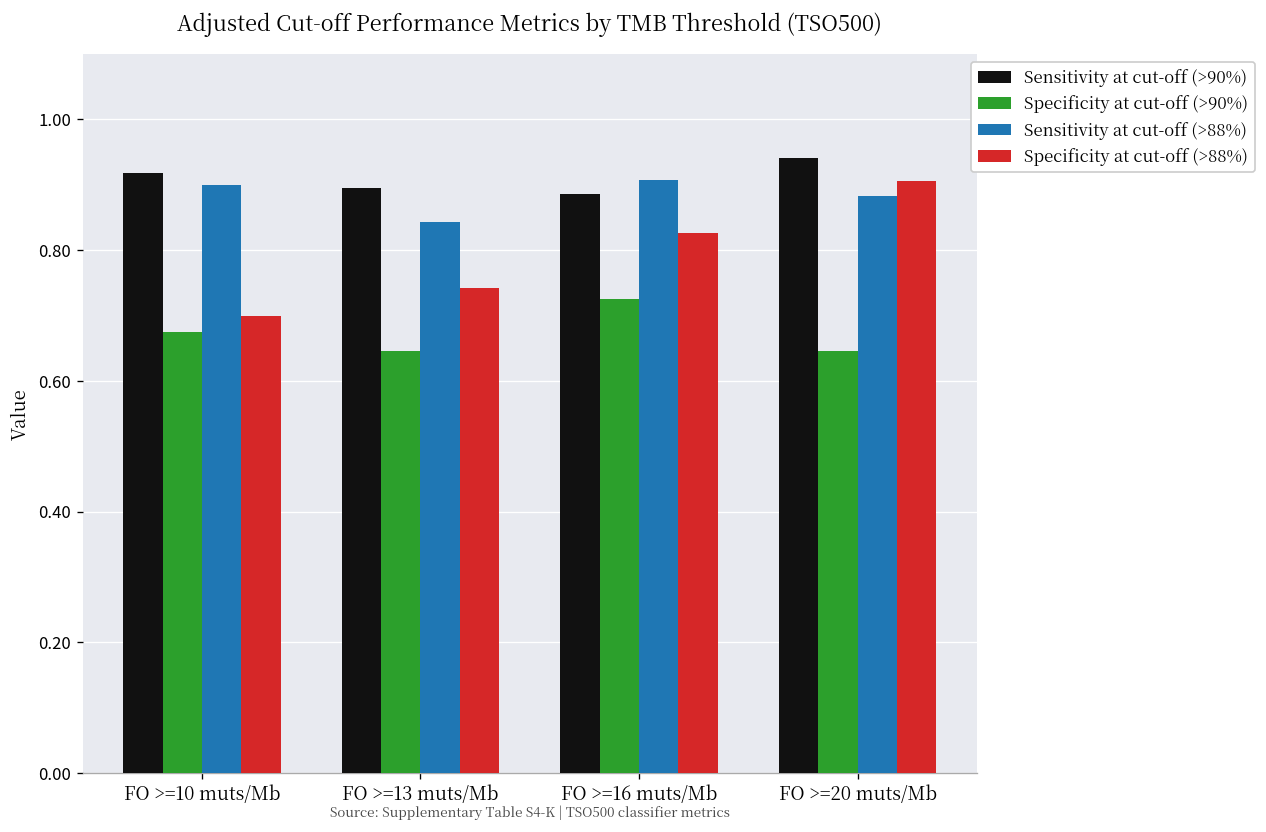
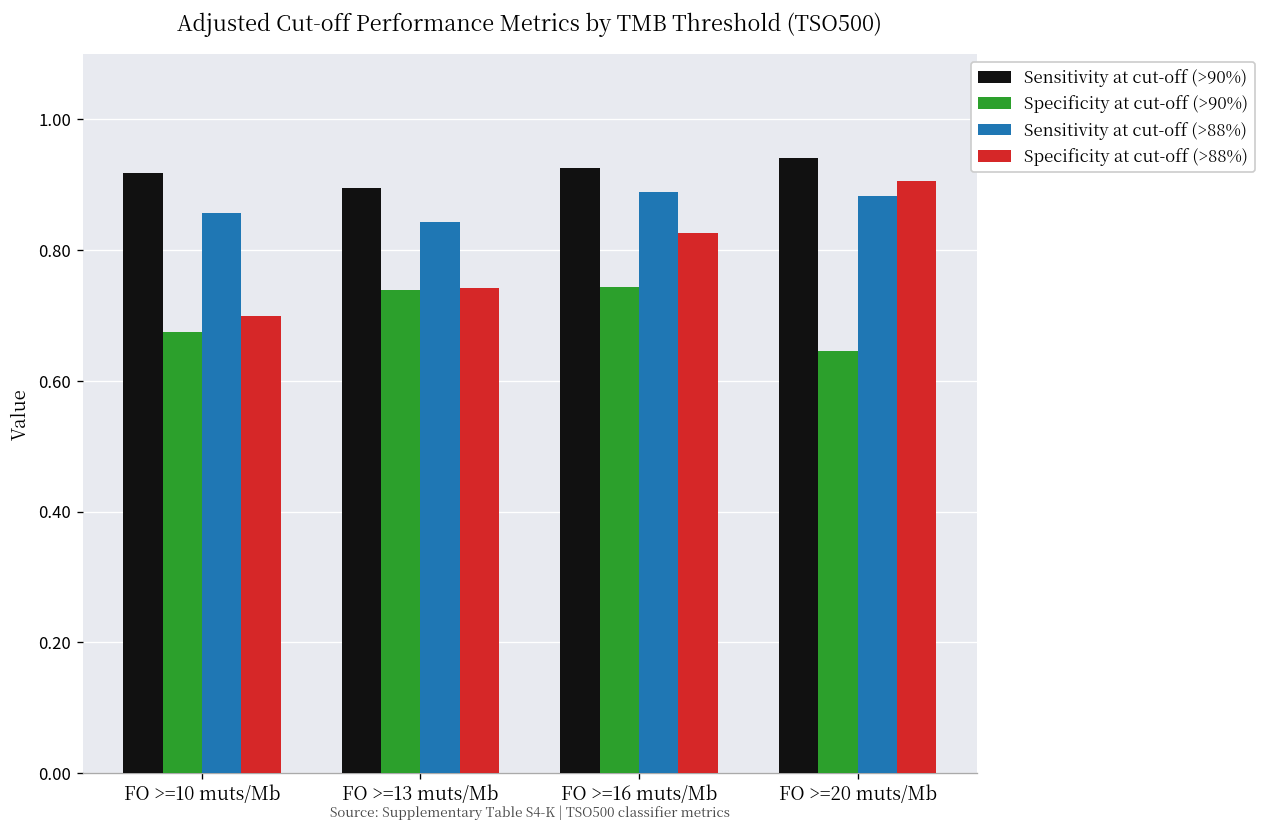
Sensitivity at cut-off (>88%), FO >=10 muts/Mb: 0.90 -> 0.86
Specificity at cut-off (>90%), FO >=13 muts/Mb: 0.65 -> 0.74
Sensitivity at cut-off (>90%), FO >=16 muts/Mb: 0.89 -> 0.93
Specificity at cut-off (>90%), FO >=16 muts/Mb: 0.72 -> 0.74
Sensitivity at cut-off (>88%), FO >=16 muts/Mb: 0.91 -> 0.89
